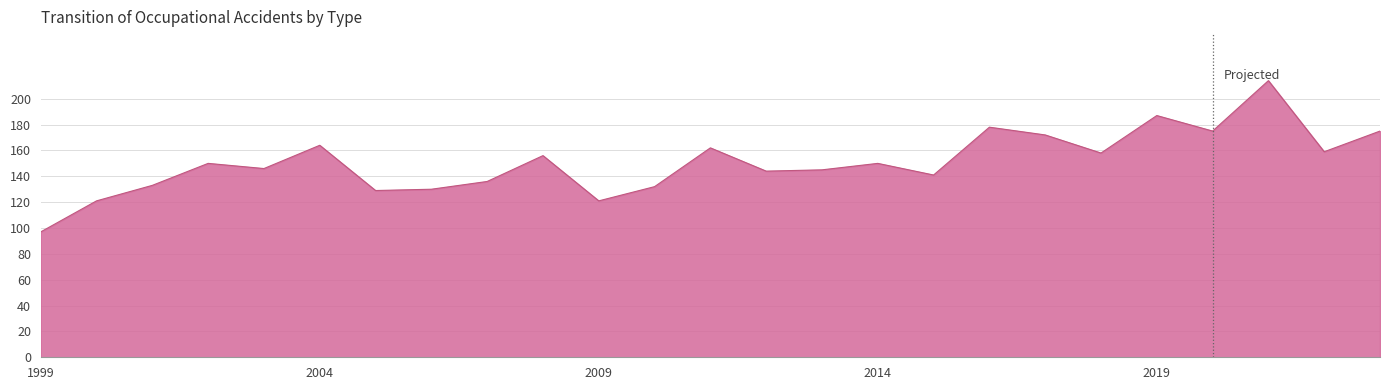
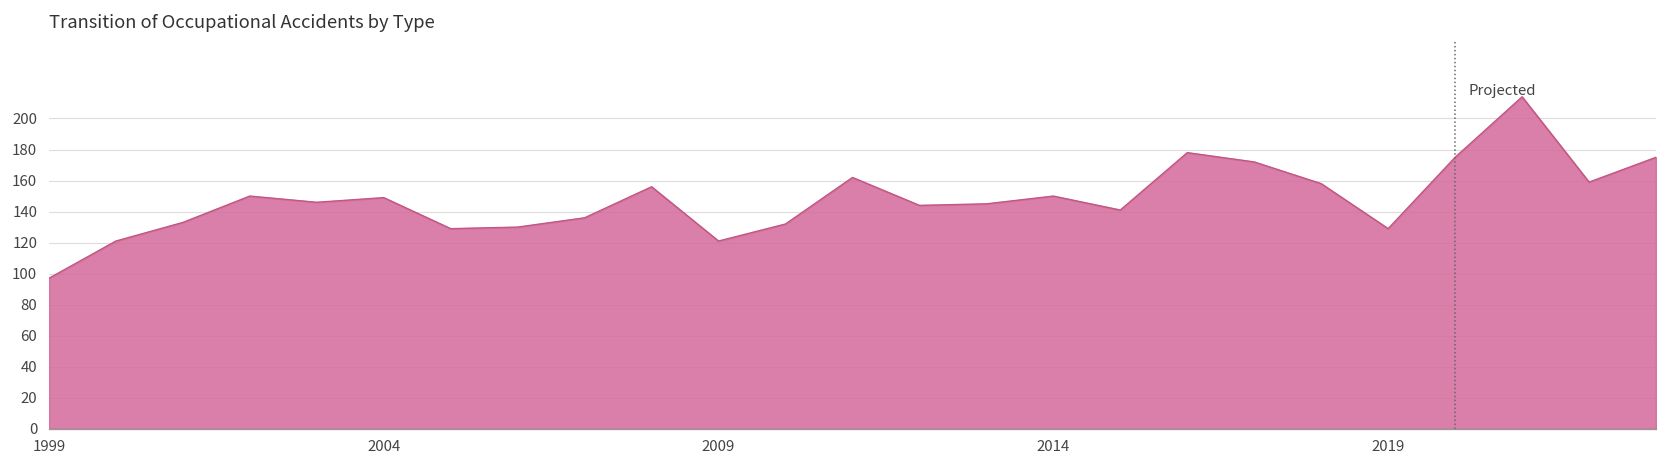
2004: 164 -> 149
2019: 187 -> 129
